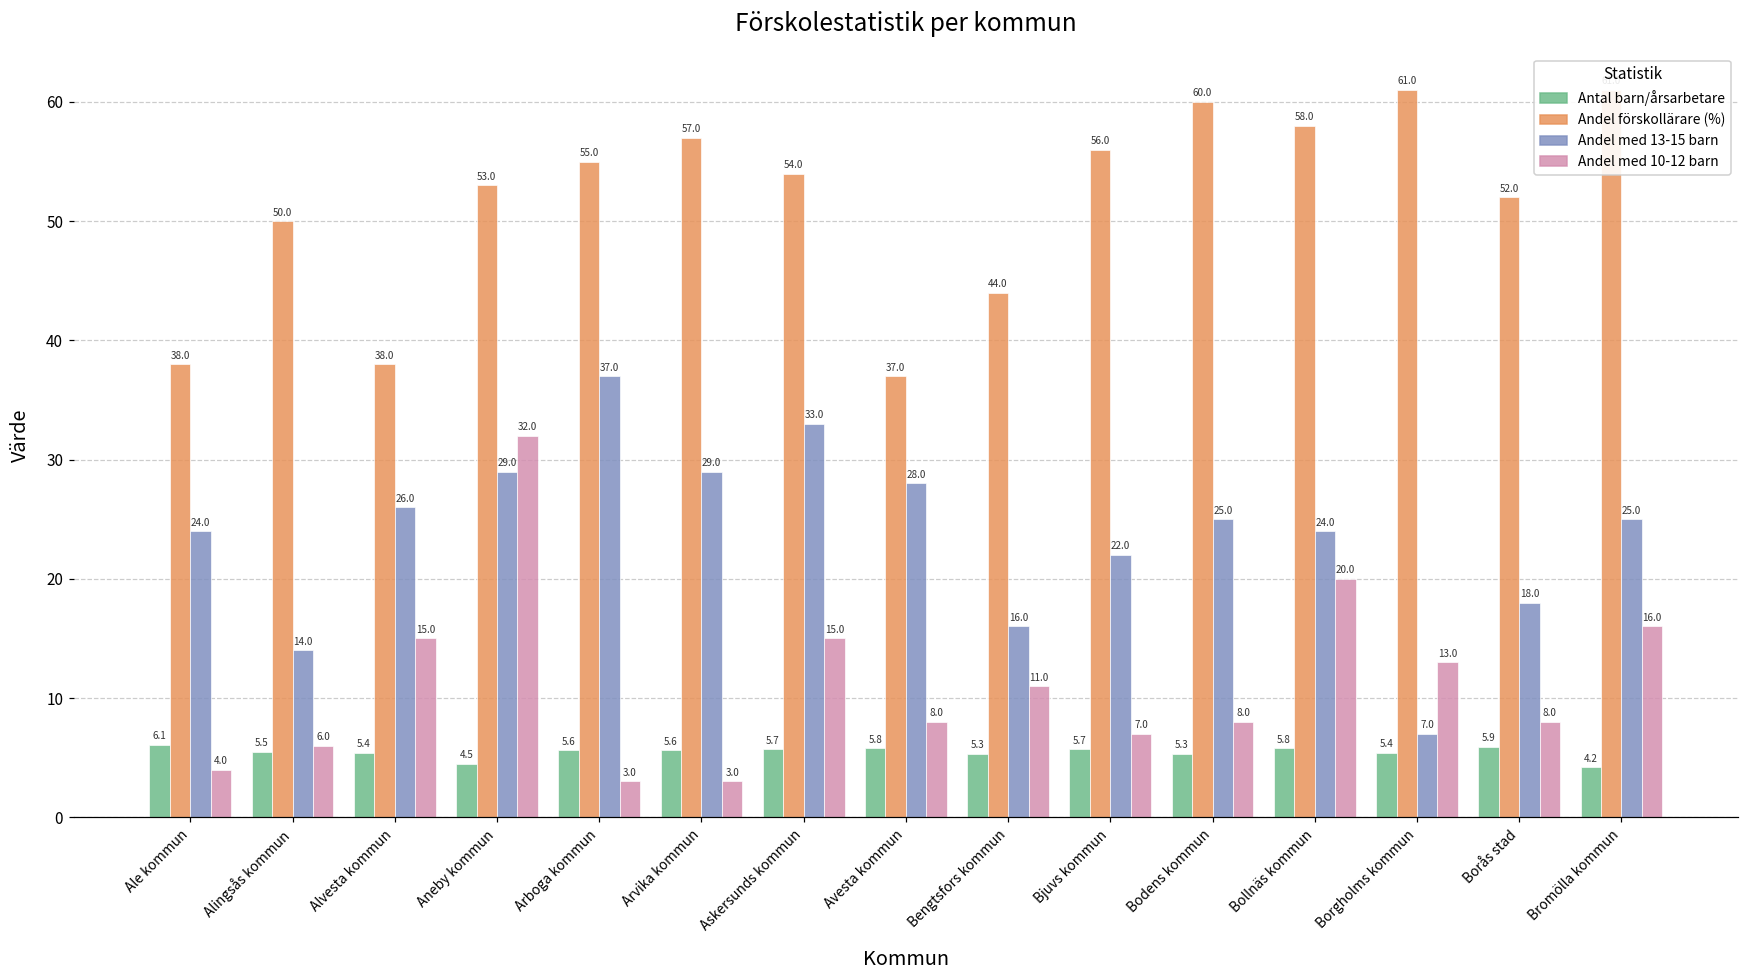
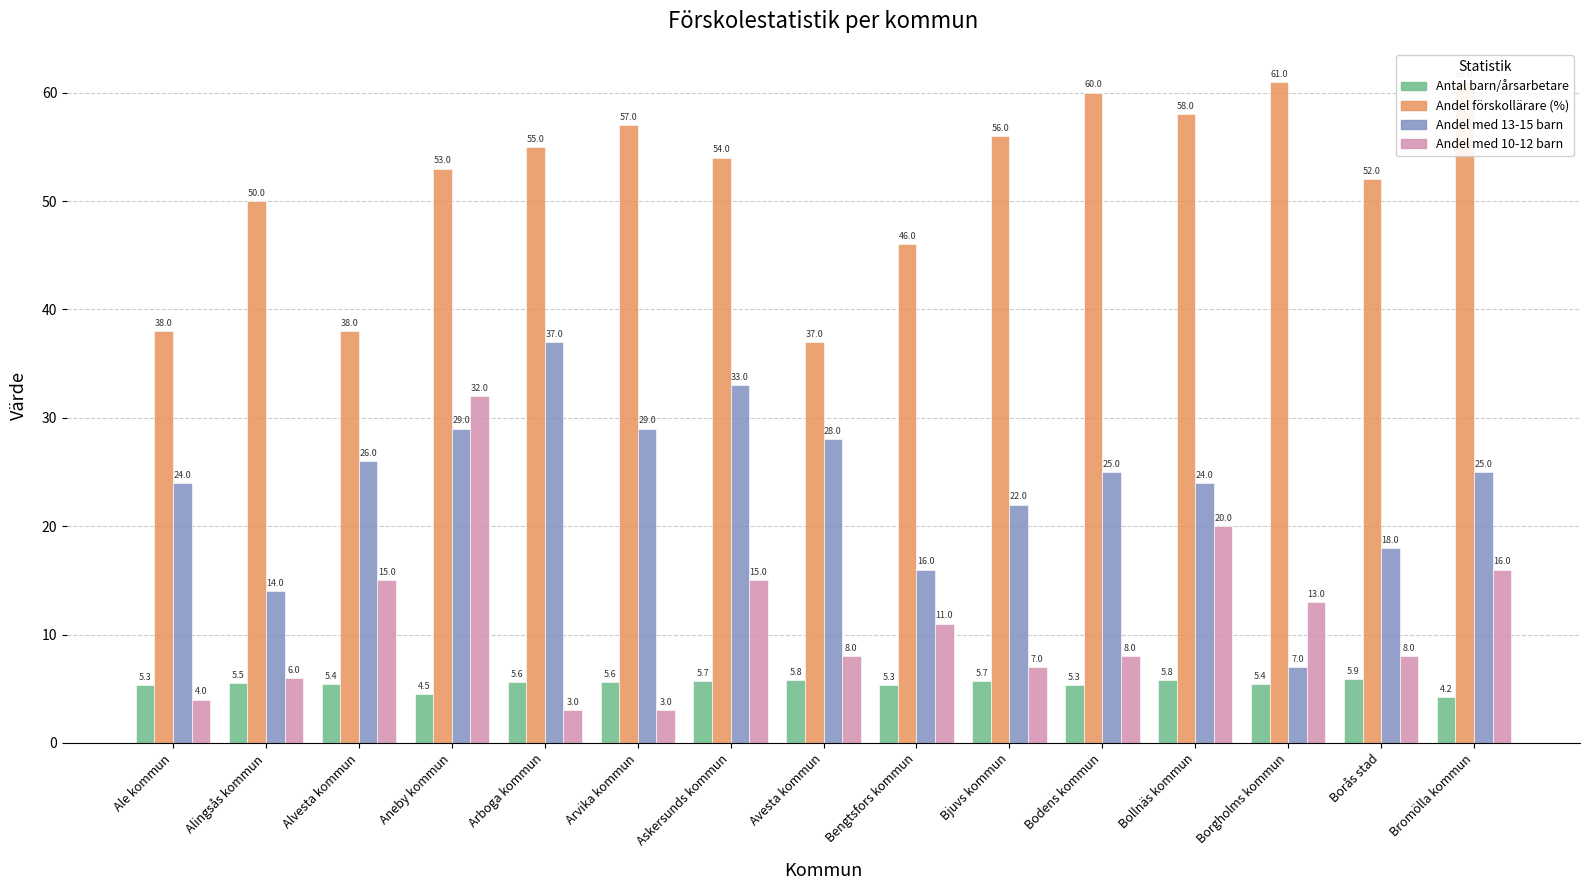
Antal barn/årsarbetare, Ale kommun: 6.1 -> 5.3
Andel förskollärare (%), Bengtsfors kommun: 44.0 -> 46.0
